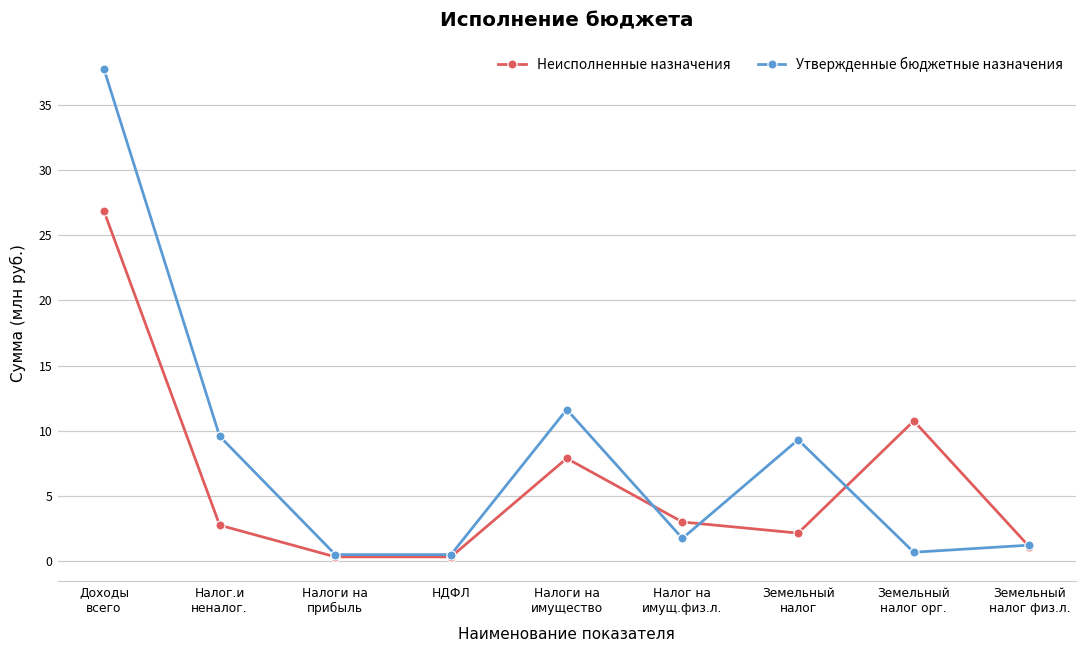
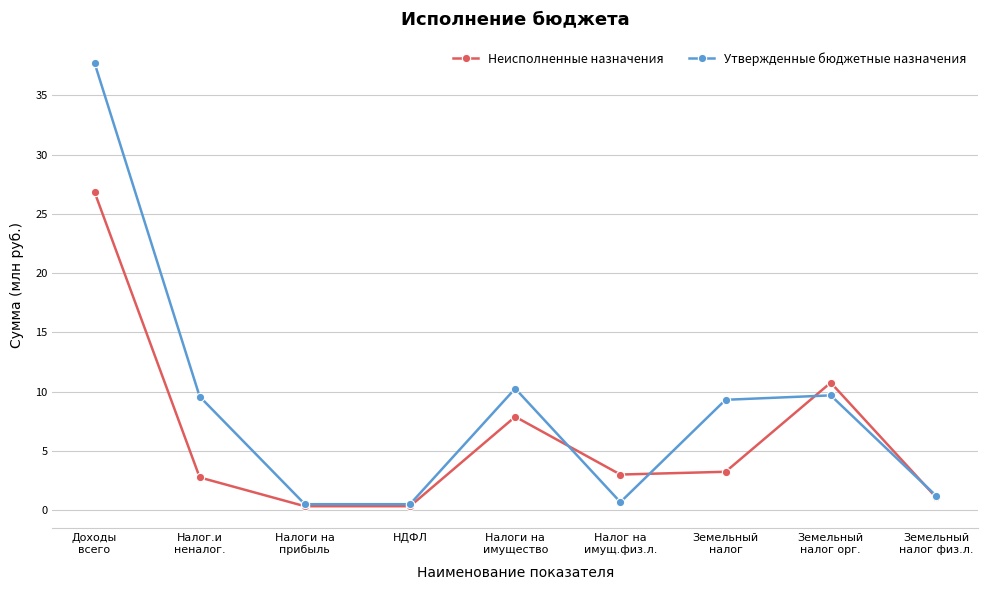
Утвержденные бюджетные назначения, Налоги на имущество: 11.6 -> 10.3
Утвержденные бюджетные назначения, Налог на имущ.физ.л.: 1.8 -> 0.7
Неисполненные назначения, Земельный налог: 2.2 -> 3.3
Утвержденные бюджетные назначения, Земельный налог орг.: 0.7 -> 9.7
